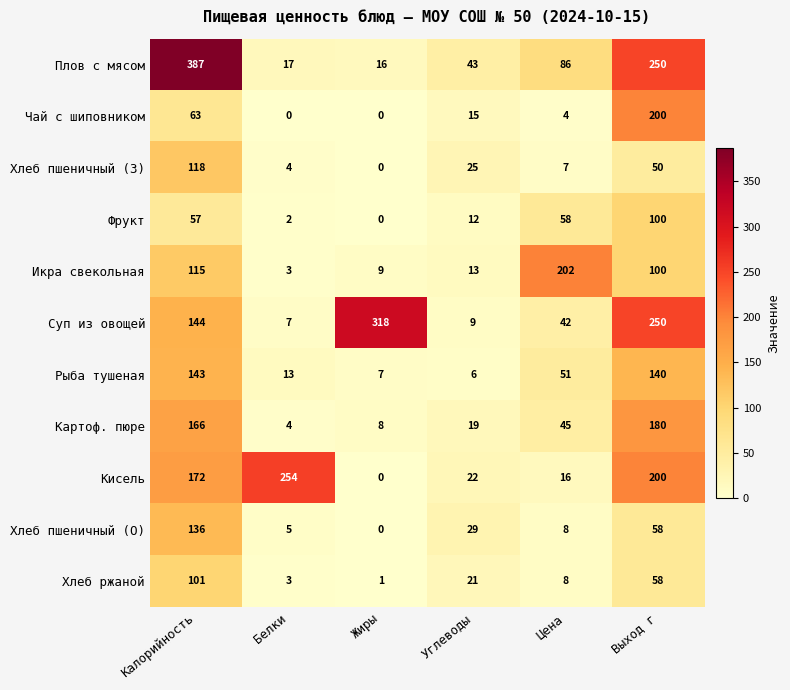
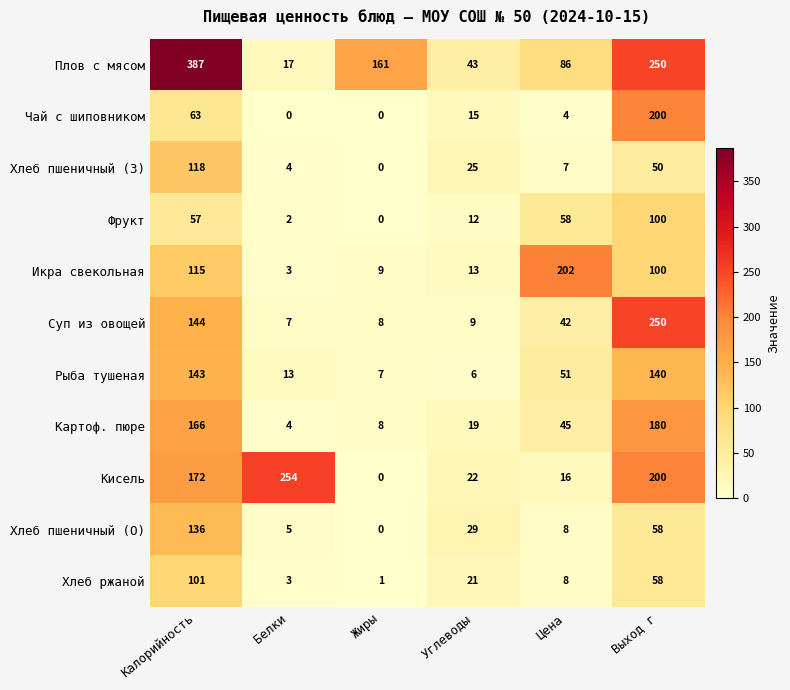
Плов с мясом, Жиры: 16 -> 161
Суп из овощей, Жиры: 318 -> 8
